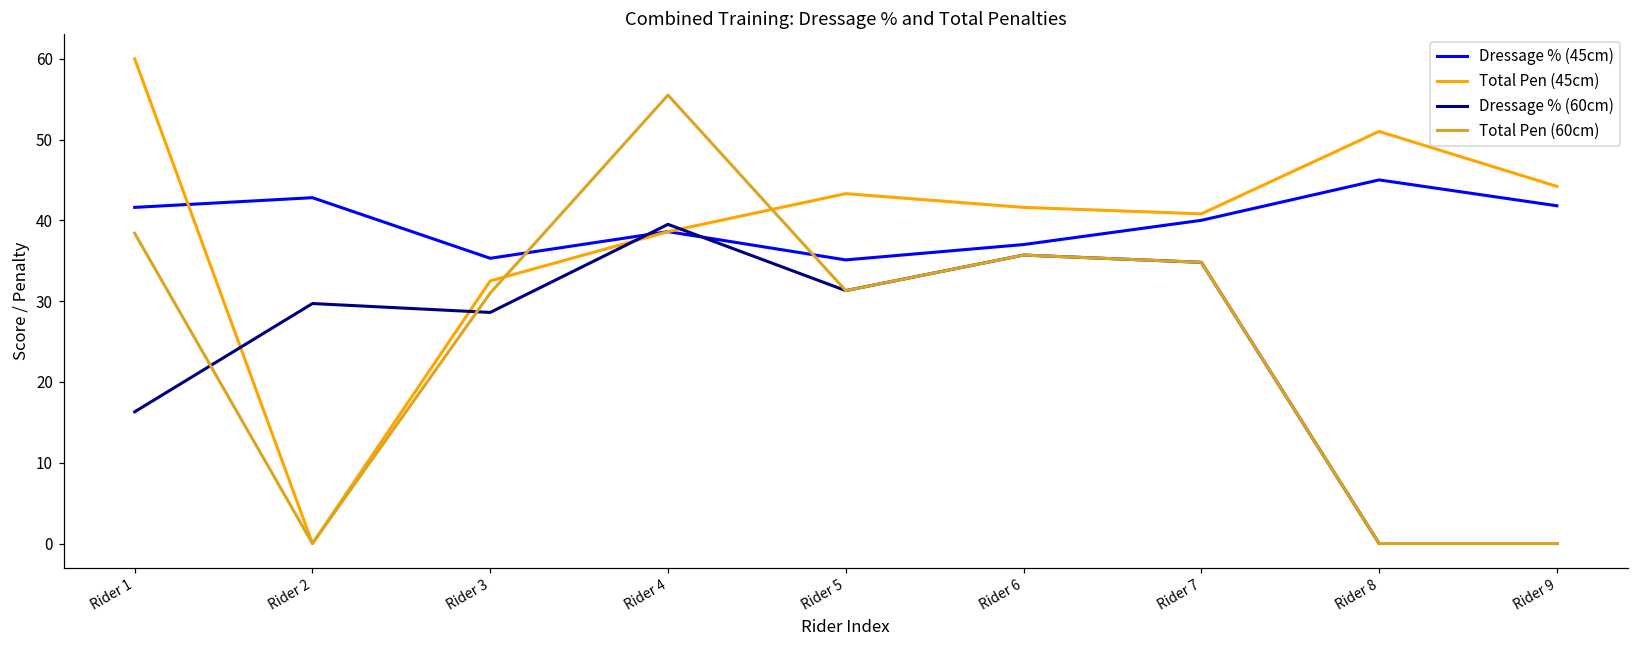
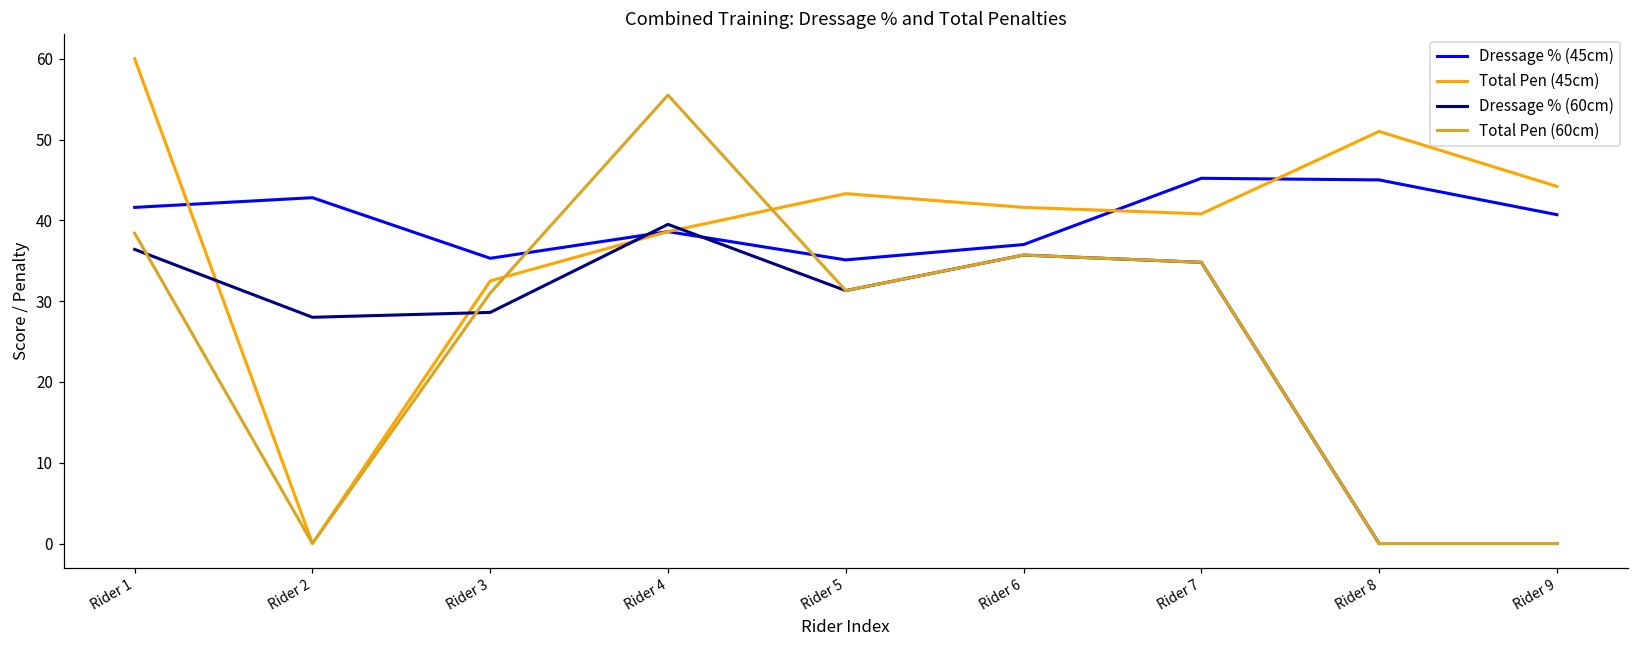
Dressage % (60cm), Rider 1: 16 -> 36
Dressage % (60cm), Rider 2: 30 -> 28
Dressage % (45cm), Rider 7: 40 -> 45
Dressage % (45cm), Rider 9: 42 -> 41
